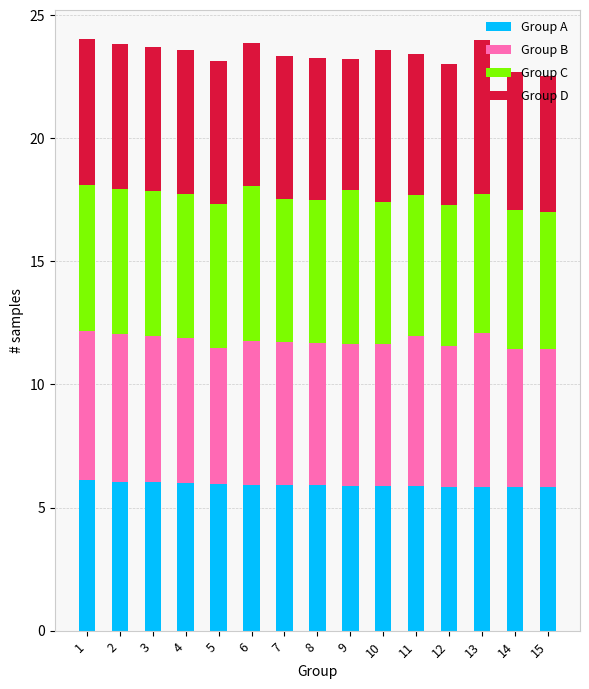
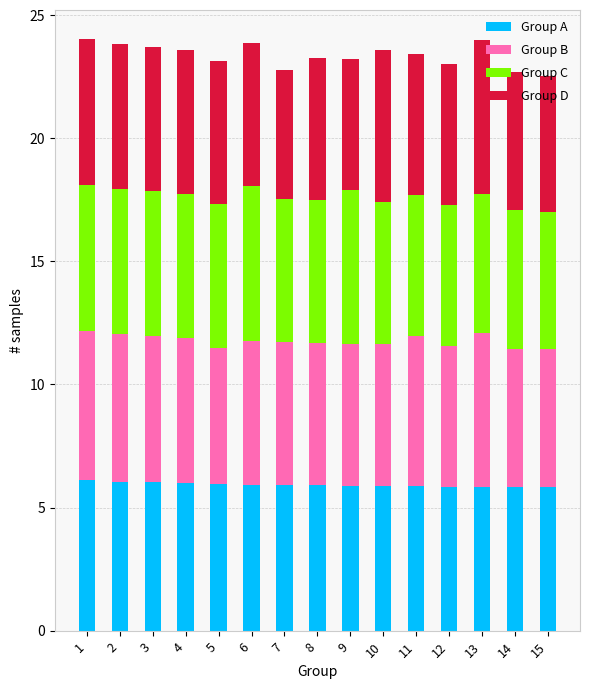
Group D, 7: 5.8 -> 5.2
